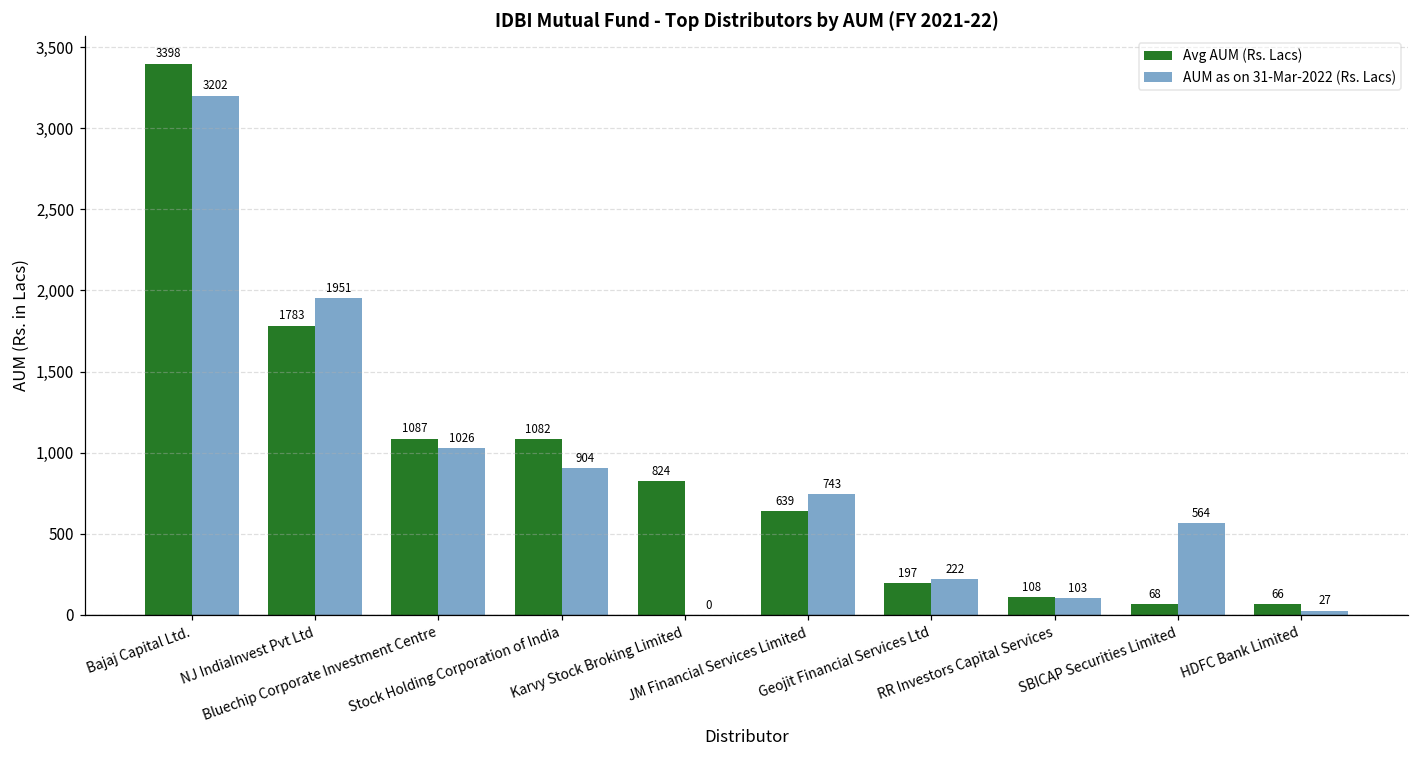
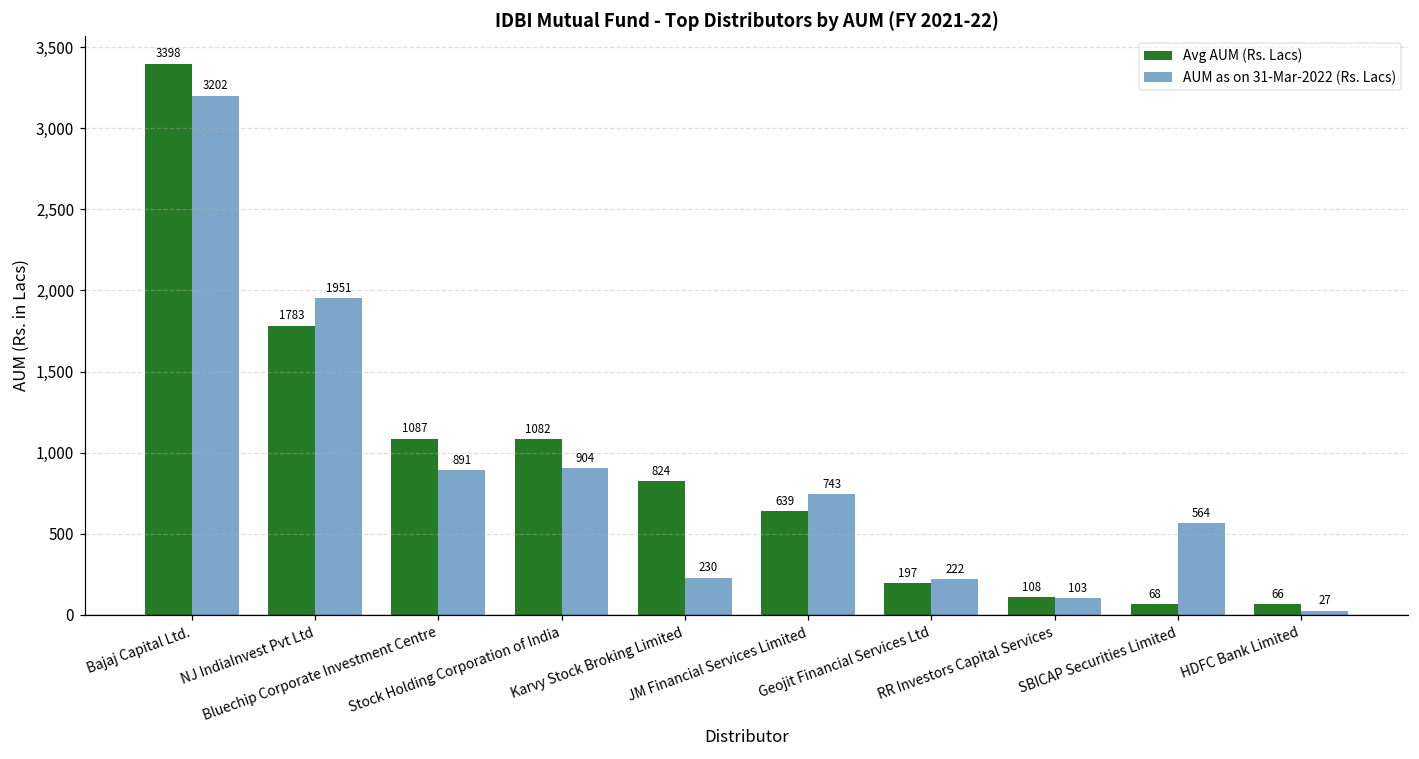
AUM as on 31-Mar-2022 (Rs. Lacs), Bluechip Corporate Investment Centre: 1026 -> 891
AUM as on 31-Mar-2022 (Rs. Lacs), Karvy Stock Broking Limited: 0 -> 230
